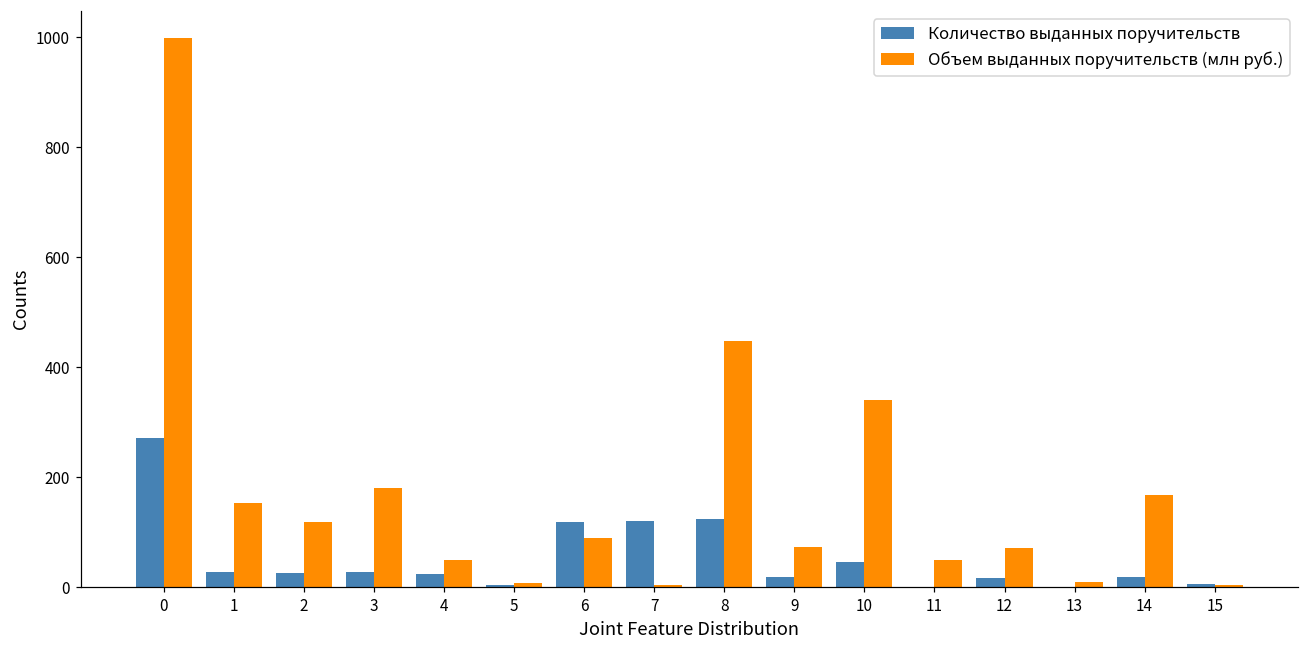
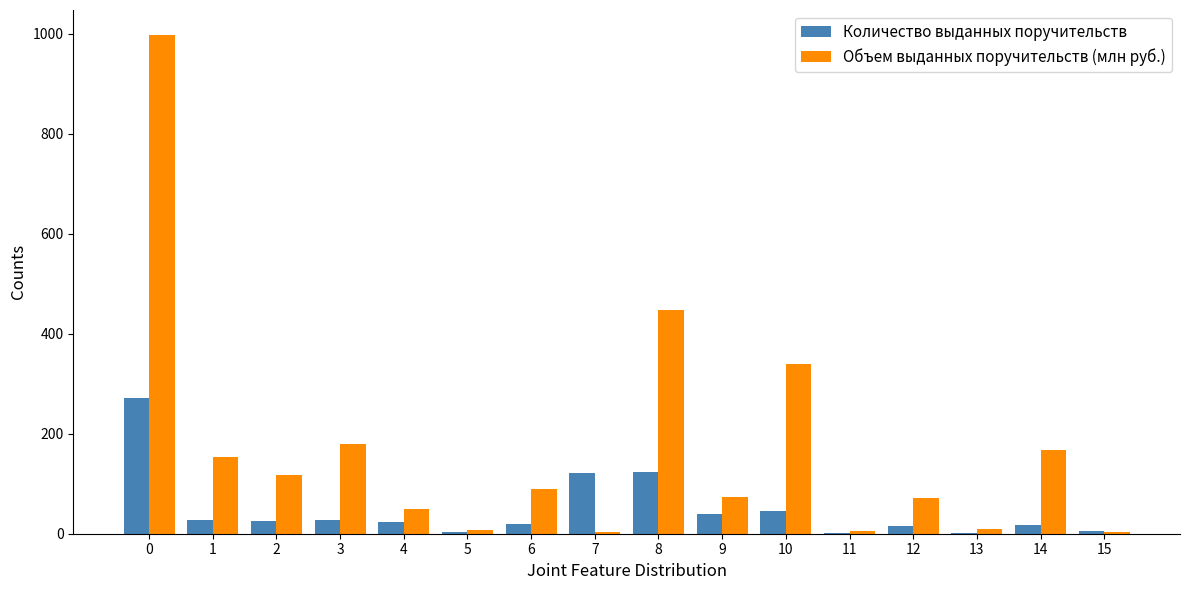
Количество выданных поручительств, 6: 120 -> 20
Количество выданных поручительств, 9: 20 -> 40
Объем выданных поручительств (млн руб.), 11: 50 -> 10
